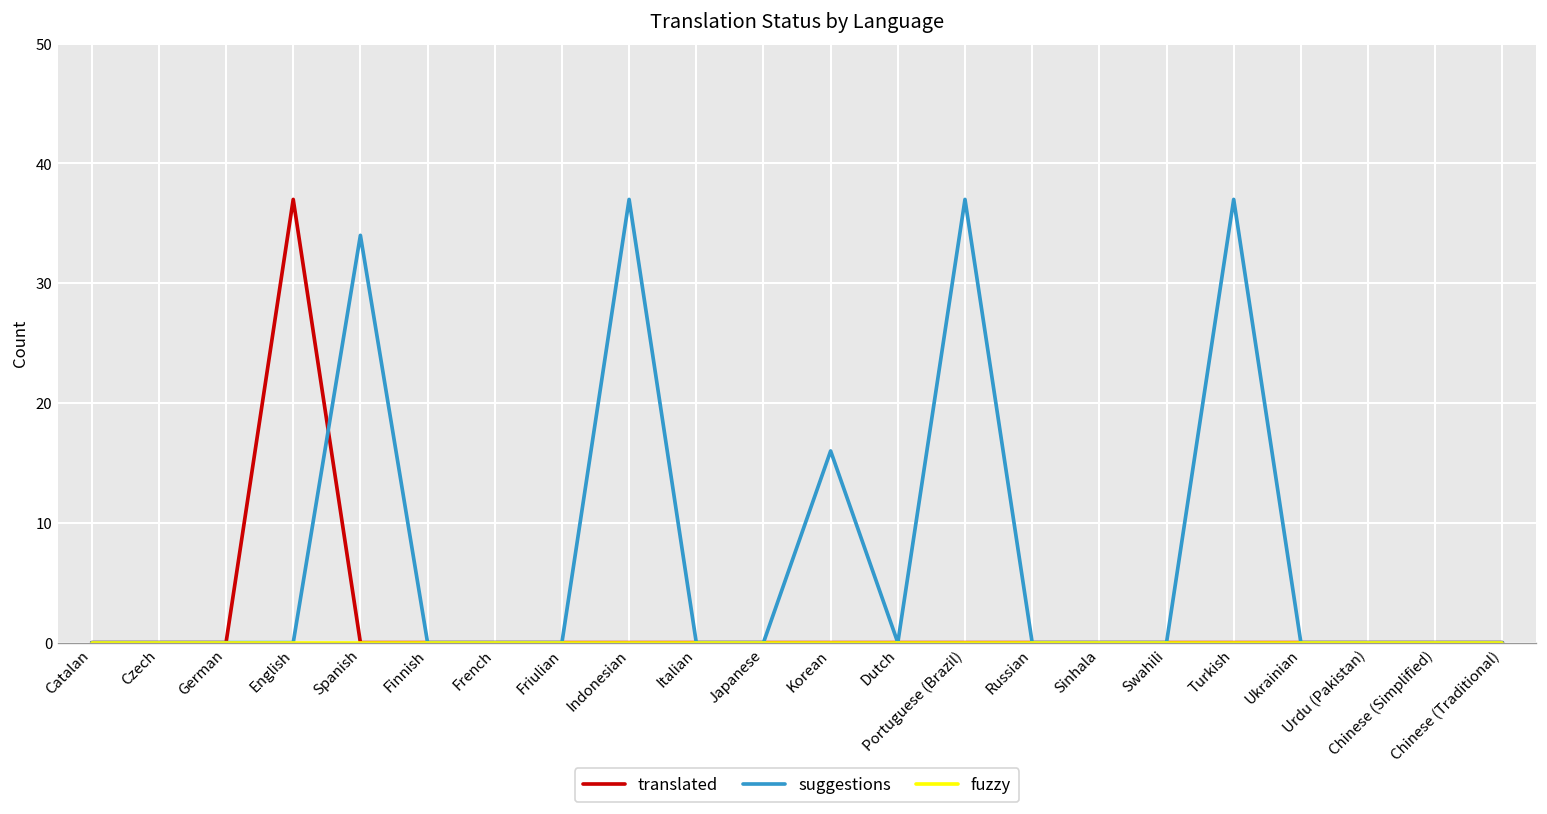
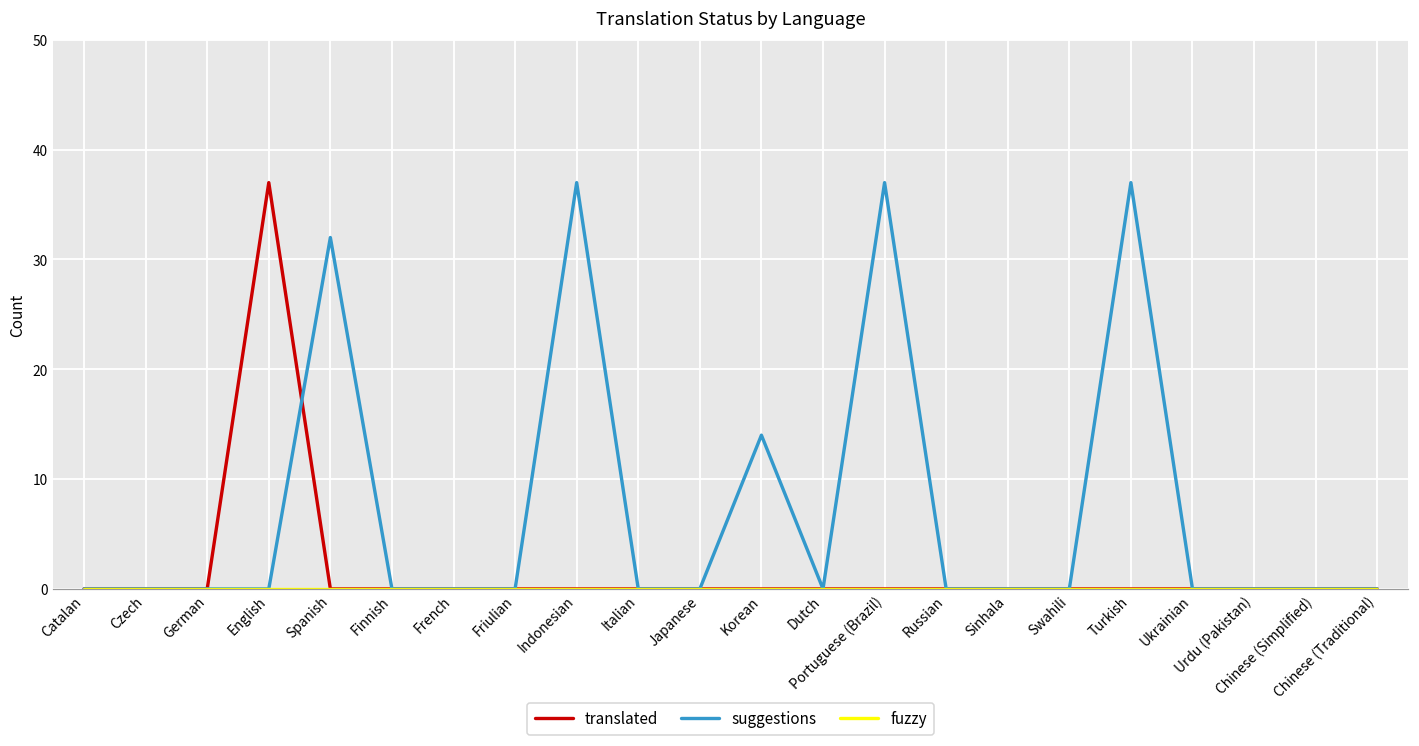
suggestions, Spanish: 34 -> 32
suggestions, Korean: 16 -> 14
